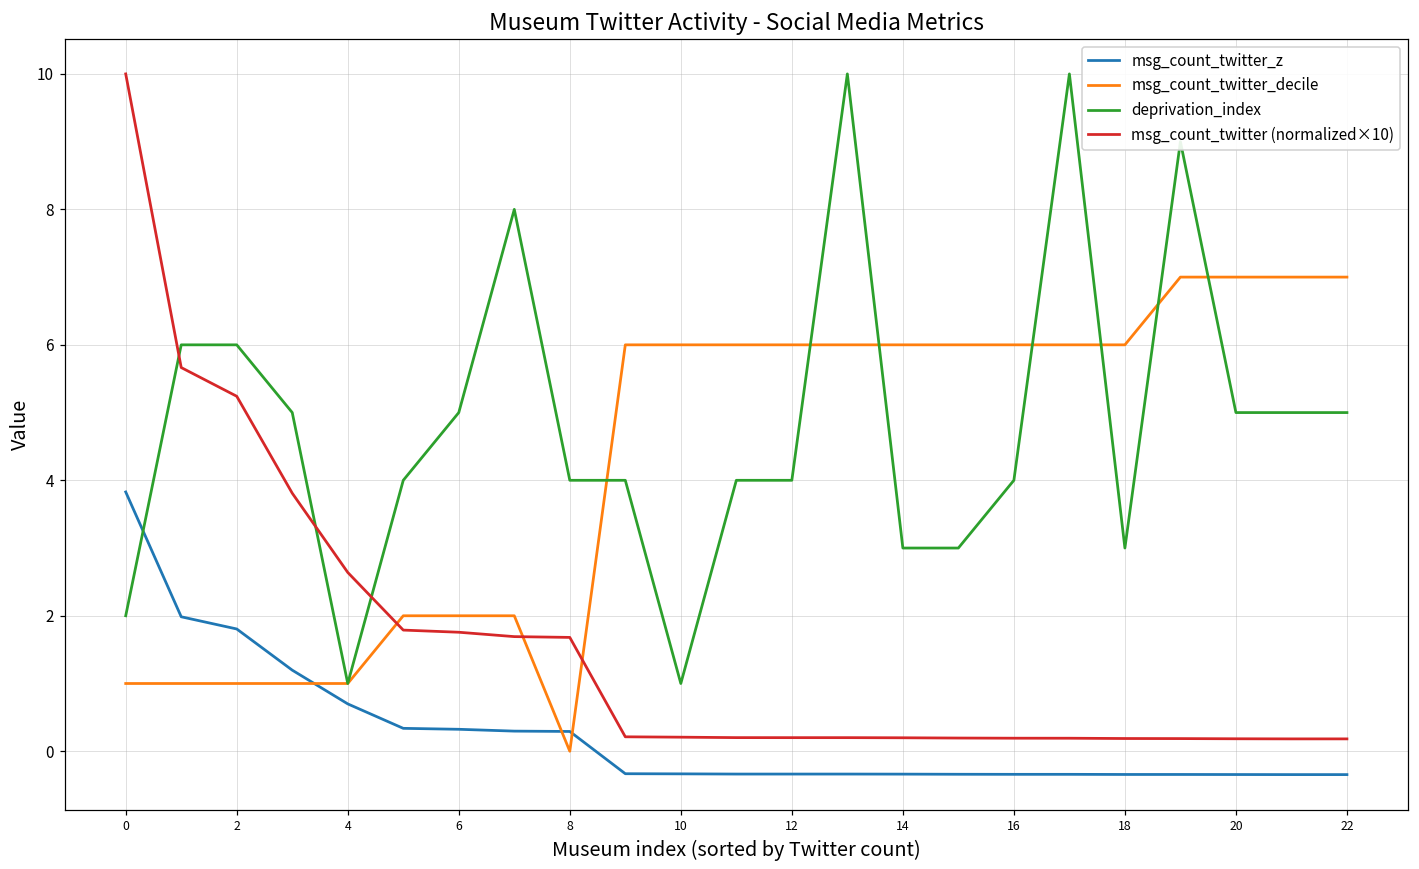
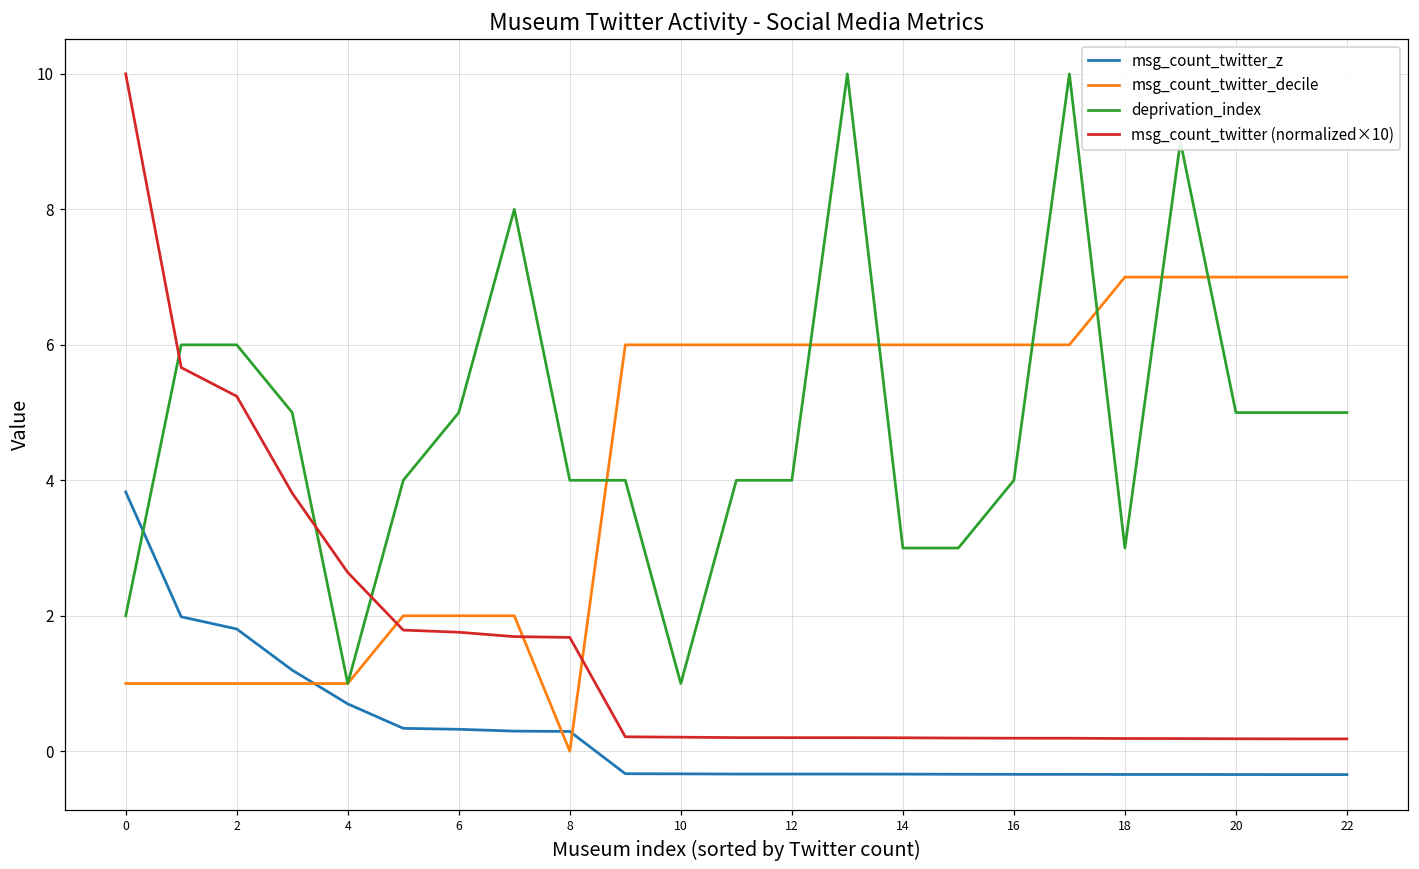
msg_count_twitter_decile, 18: 6 -> 7
